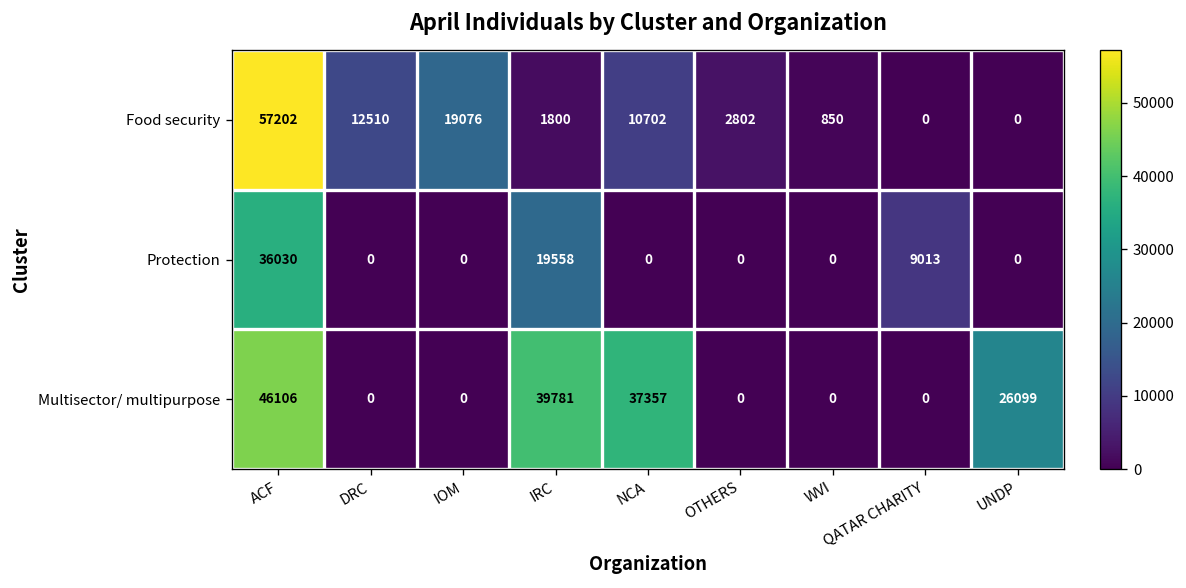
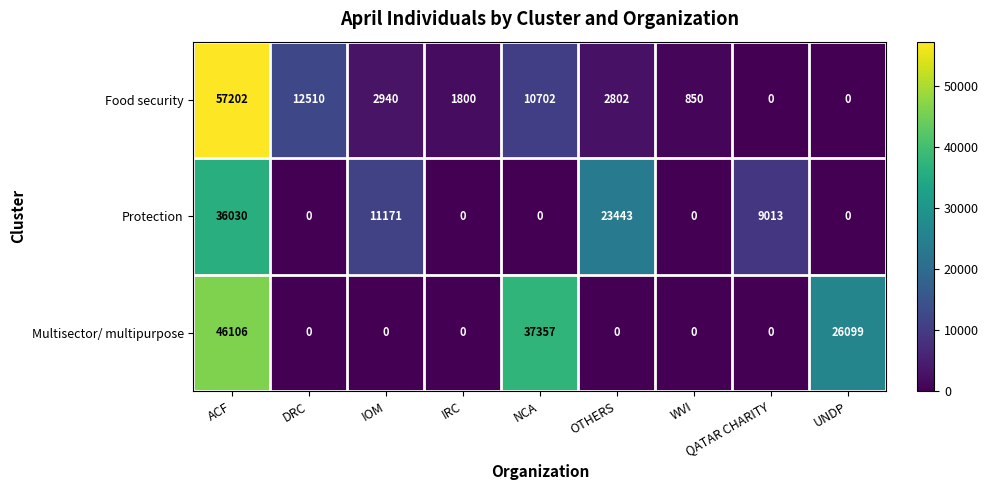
Food security, IOM: 19076 -> 2940
Protection, IOM: 0 -> 11171
Protection, IRC: 19558 -> 0
Protection, OTHERS: 0 -> 23443
Multisector/ multipurpose, IRC: 39781 -> 0
